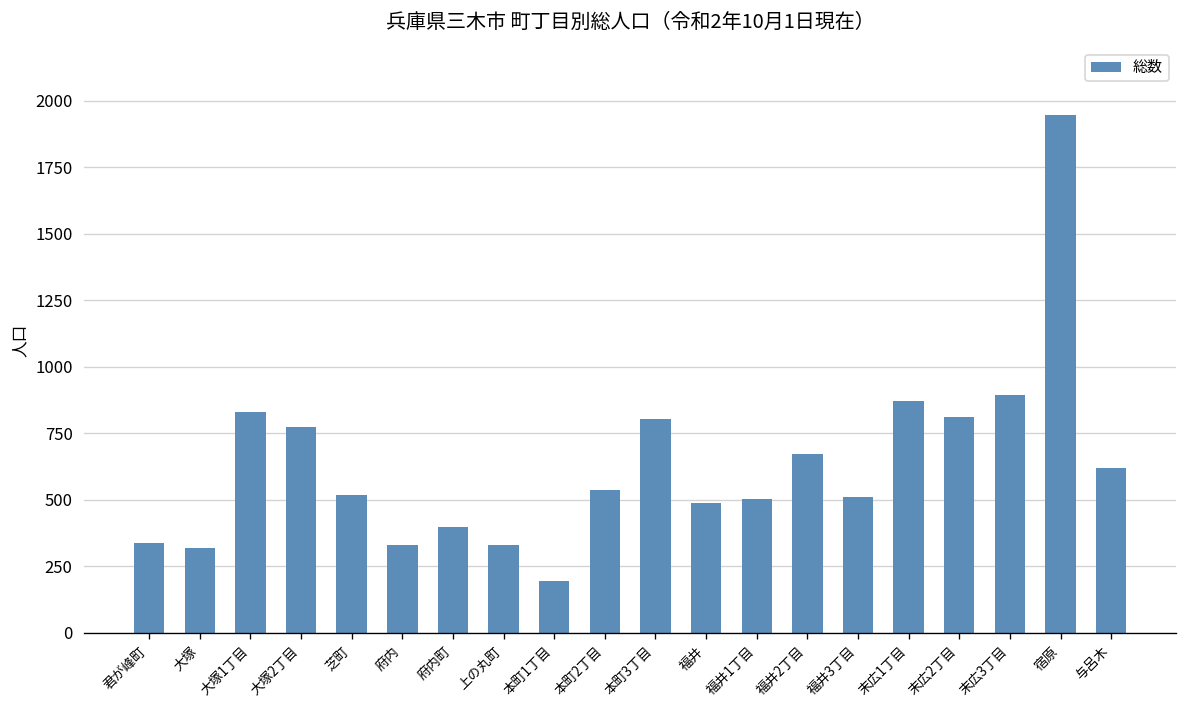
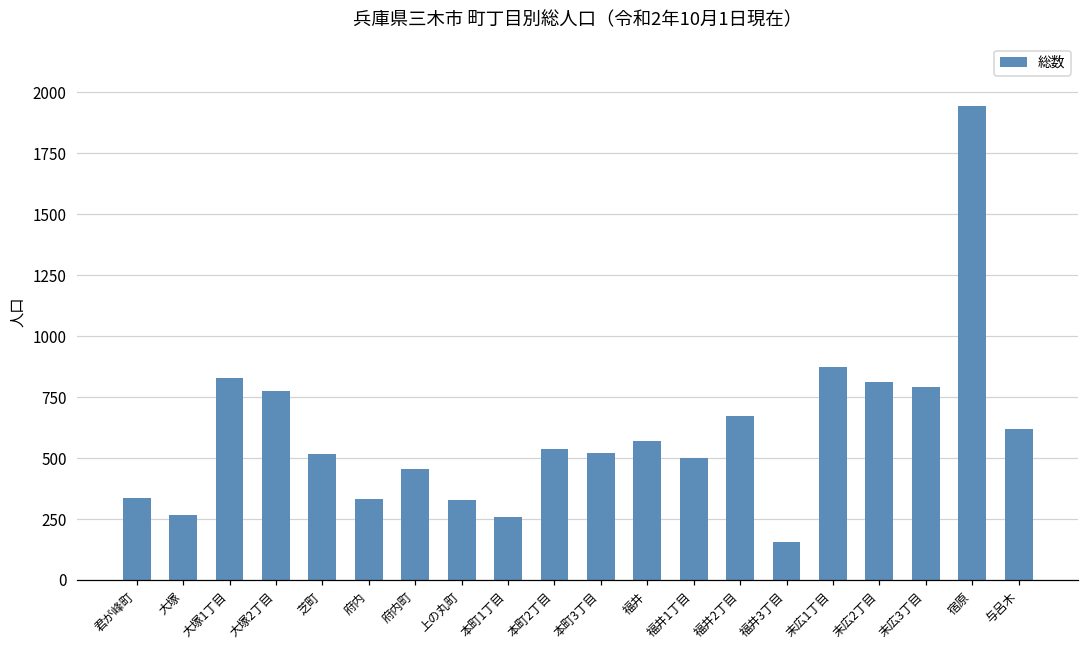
大塚: 320 -> 270
府内町: 400 -> 460
本町1丁目: 190 -> 260
本町3丁目: 800 -> 520
福井: 490 -> 570
福井3丁目: 510 -> 150
末広3丁目: 890 -> 790
